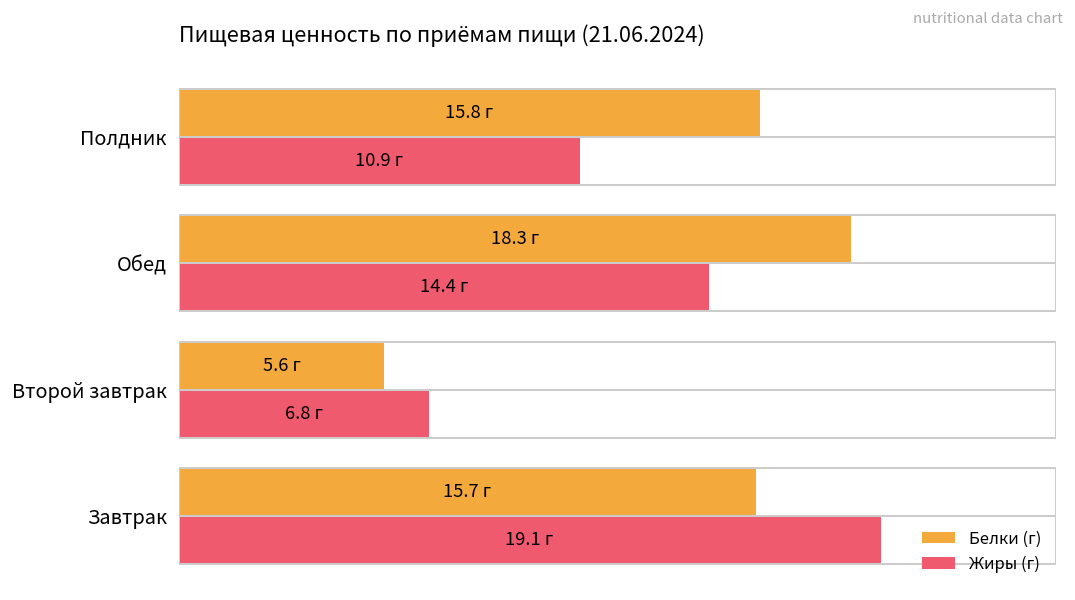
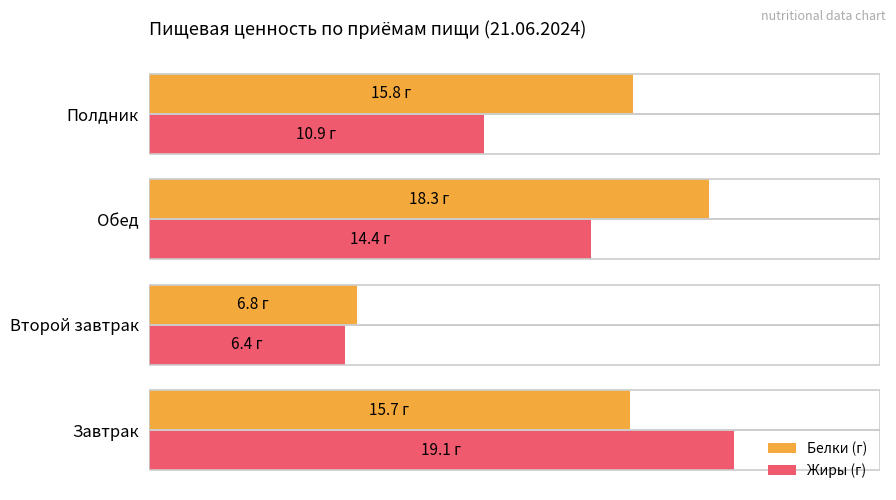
Белки (г), Второй завтрак: 5.6 -> 6.8
Жиры (г), Второй завтрак: 6.8 -> 6.4
